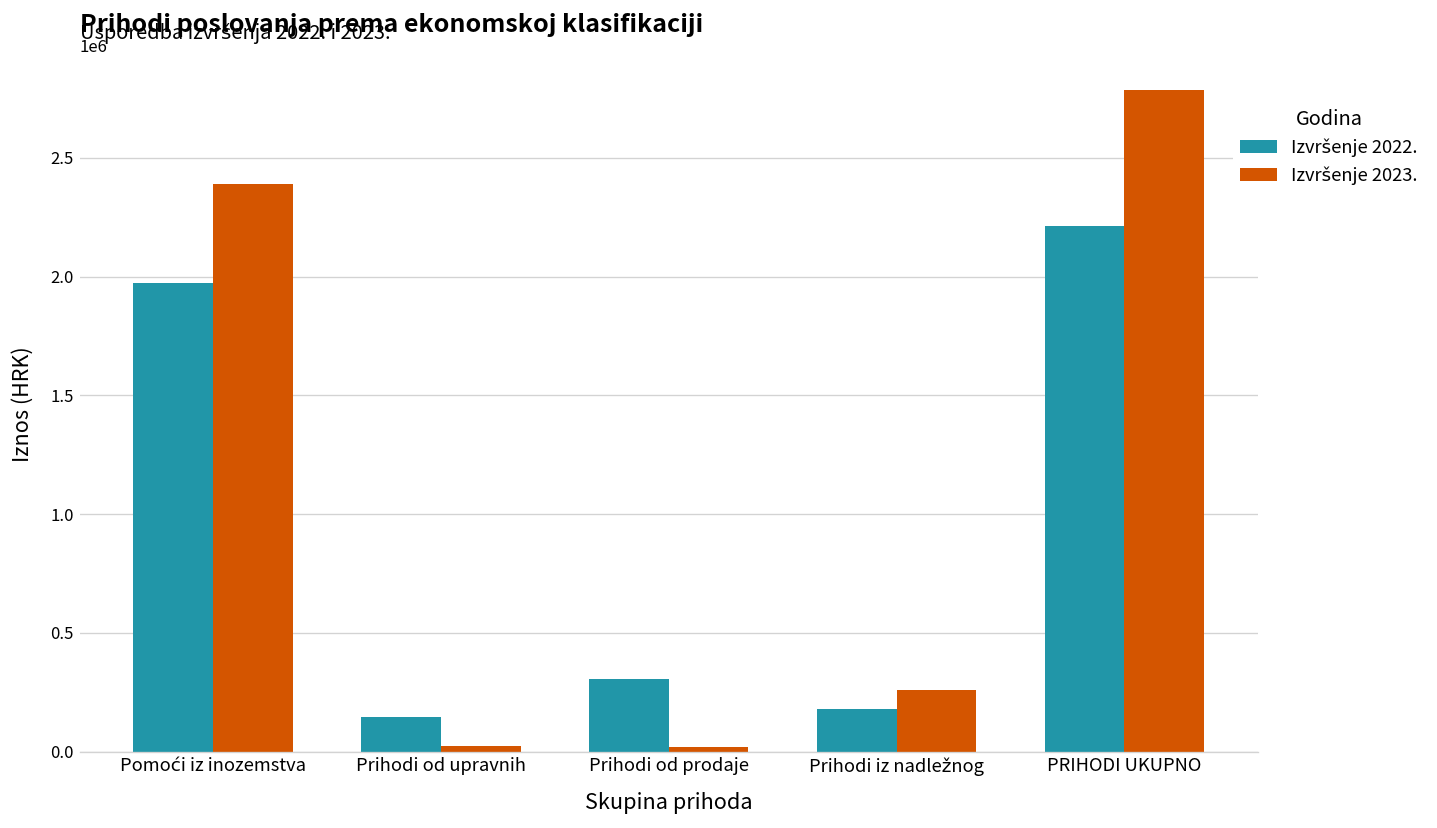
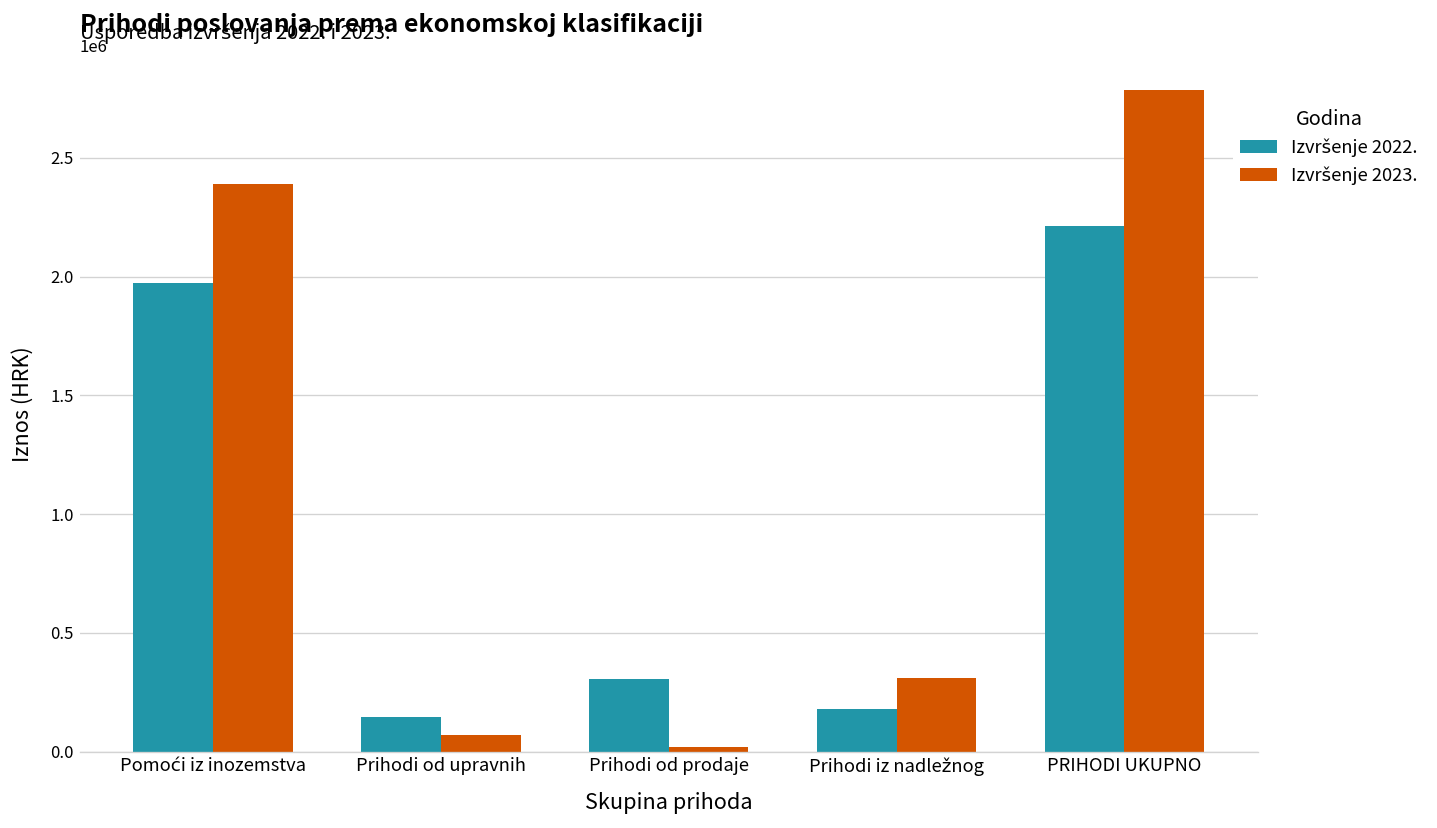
Izvršenje 2023., Prihodi od upravnih: 20000 -> 70000
Izvršenje 2023., Prihodi iz nadležnog: 260000 -> 310000
